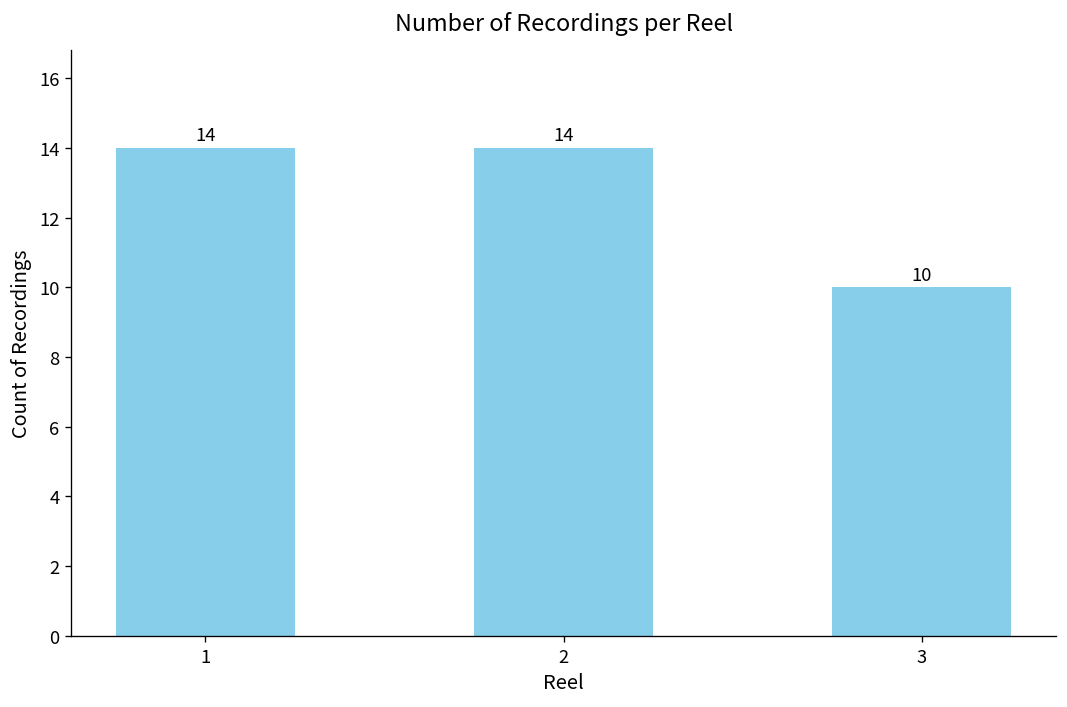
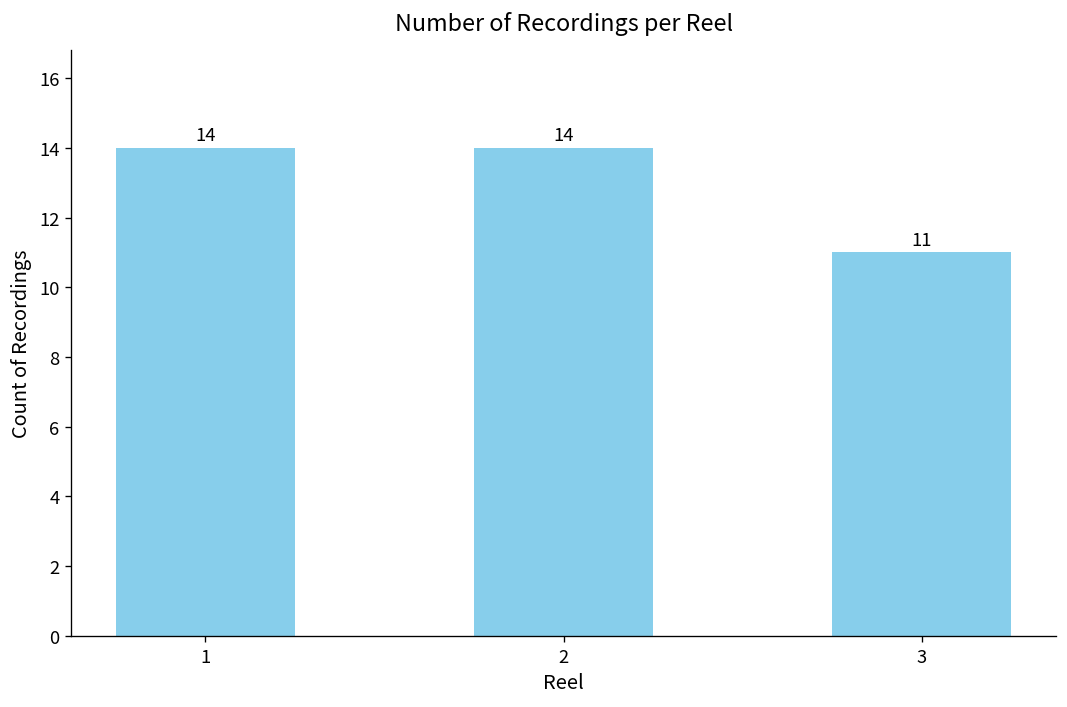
3: 10 -> 11
